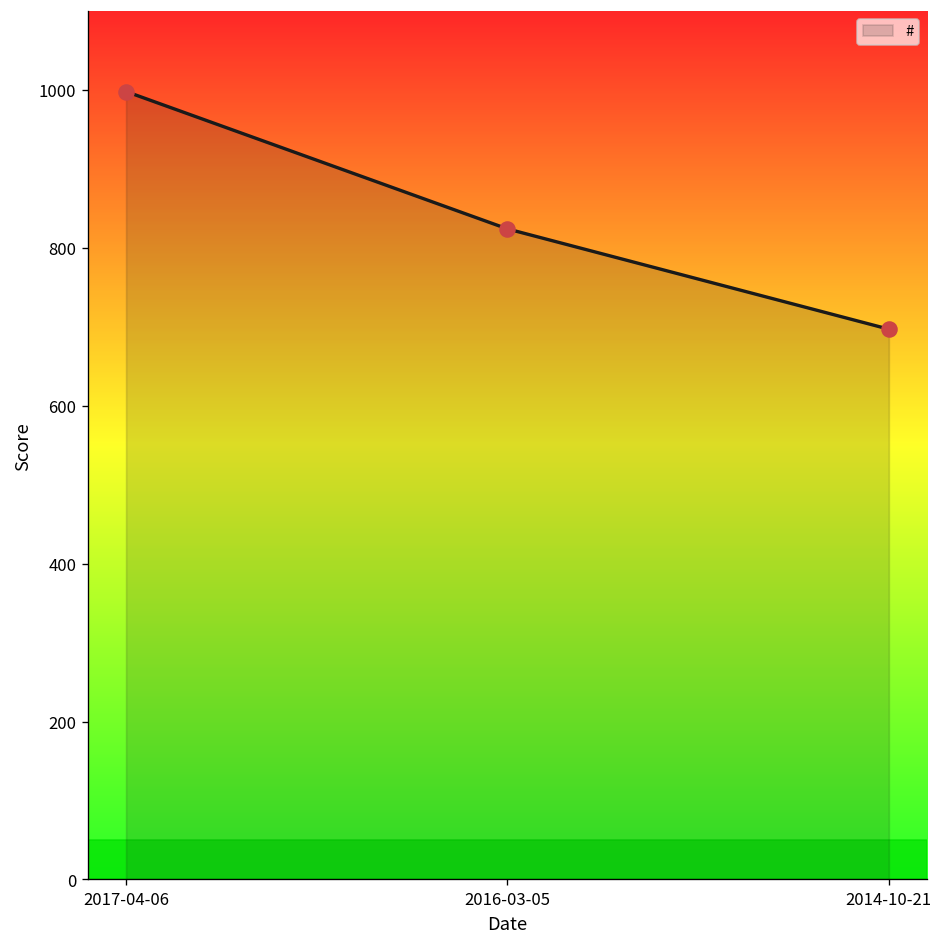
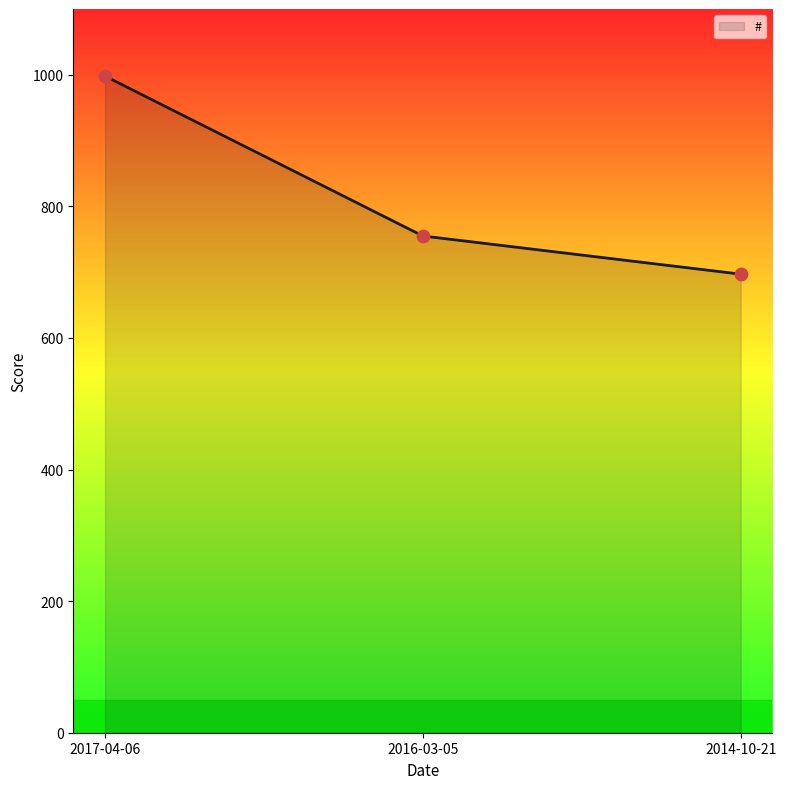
2016-03-05: 820 -> 760
